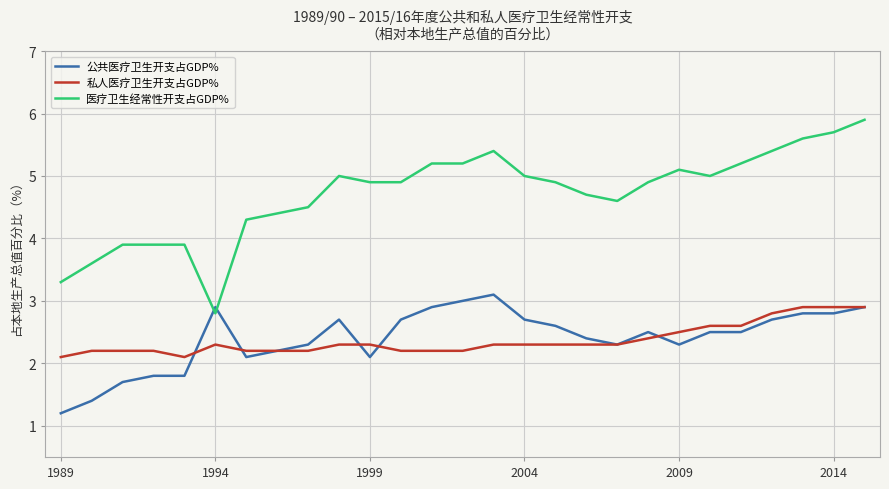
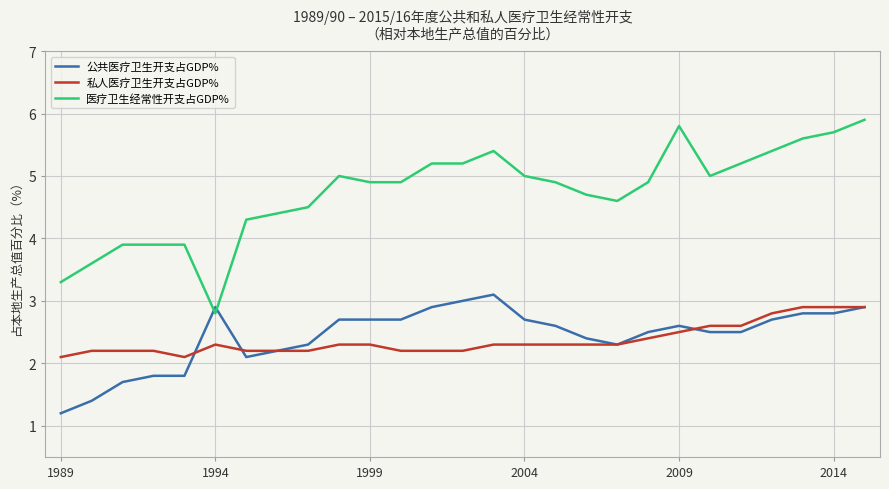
公共医疗卫生开支占GDP%, 1999: 2.1 -> 2.7
公共医疗卫生开支占GDP%, 2009: 2.3 -> 2.6
医疗卫生经常性开支占GDP%, 2009: 5.1 -> 5.8
